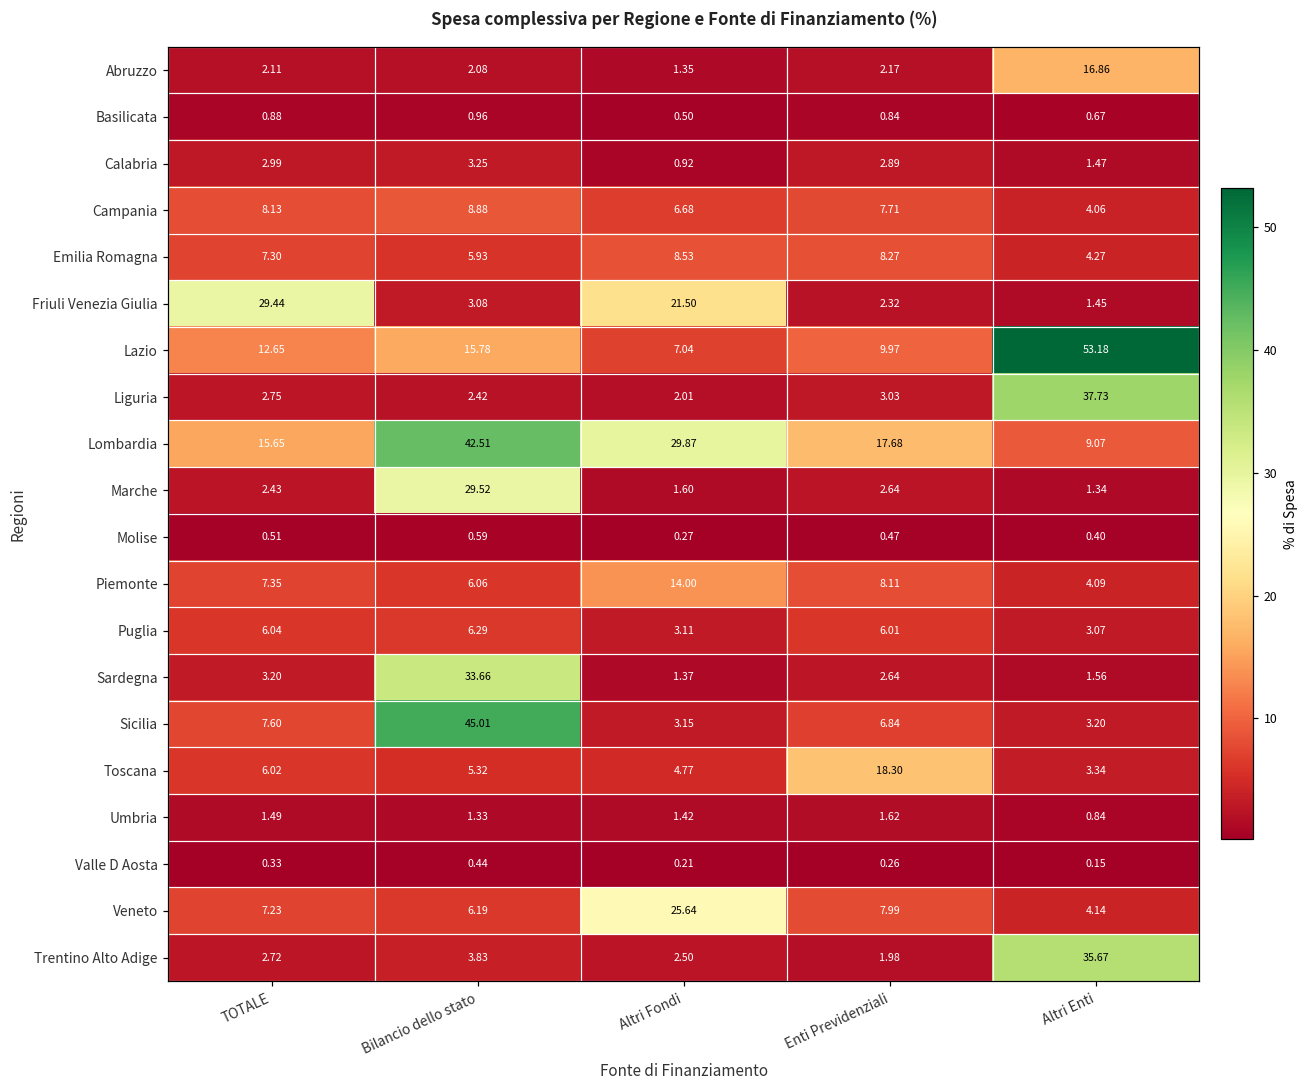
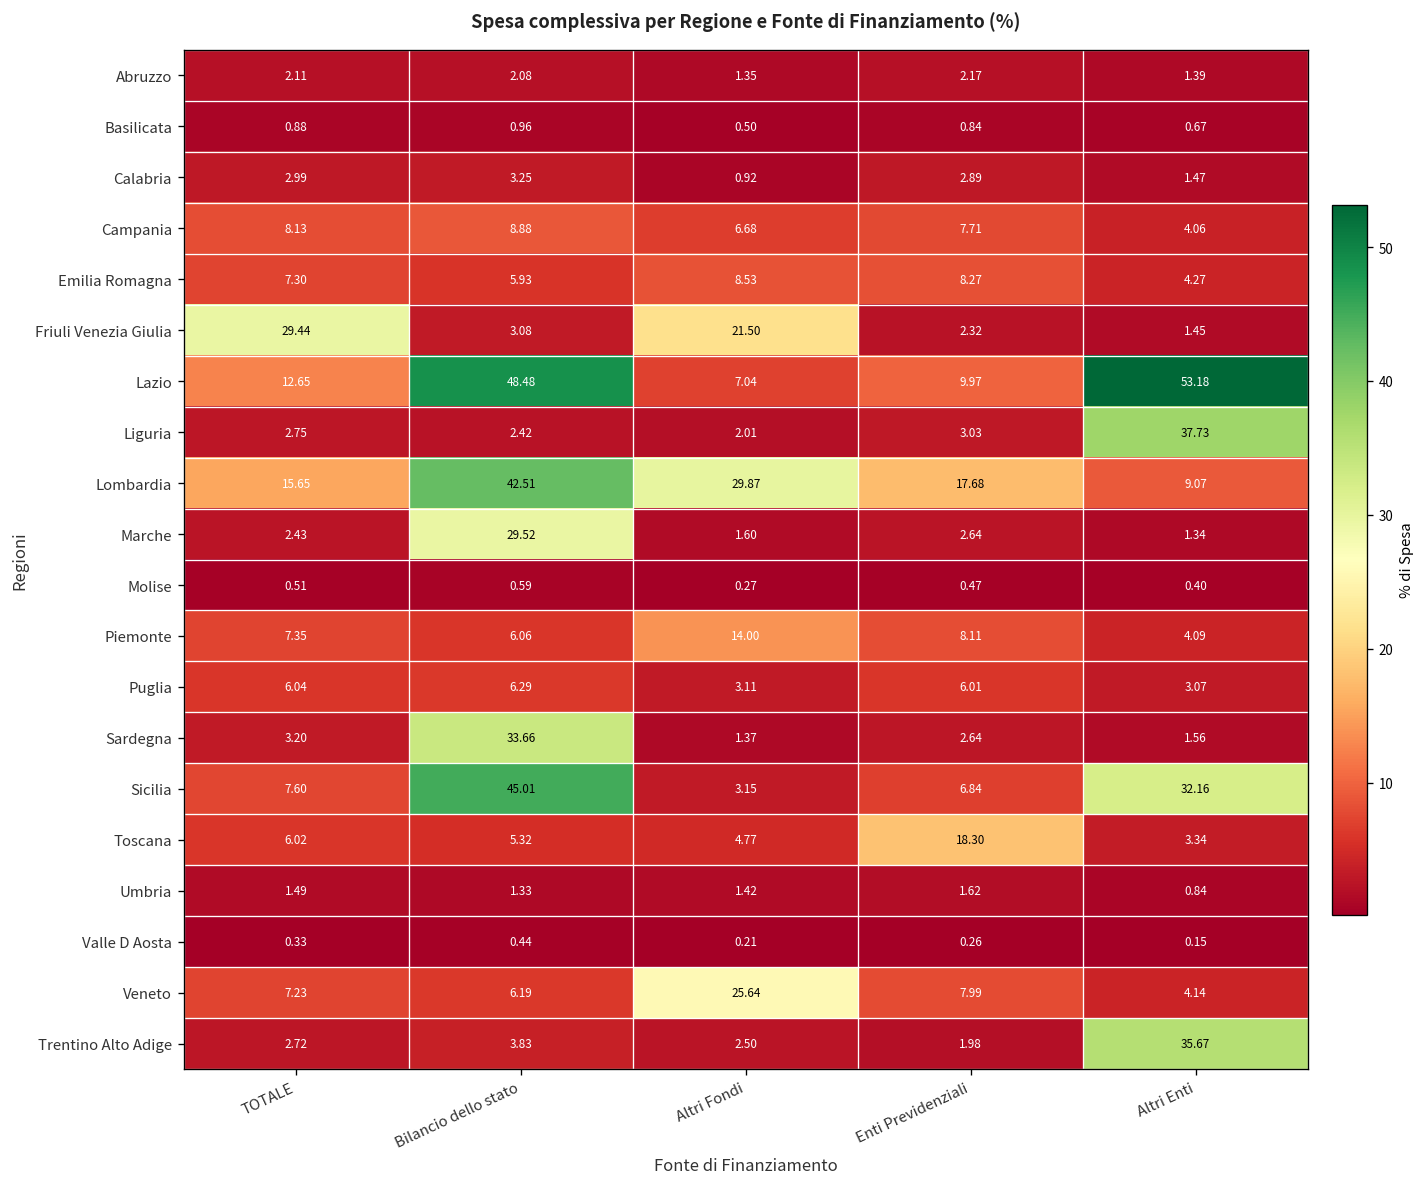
Abruzzo, Altri Enti: 16.86 -> 1.39
Lazio, Bilancio dello stato: 15.78 -> 48.48
Sicilia, Altri Enti: 3.20 -> 32.16
